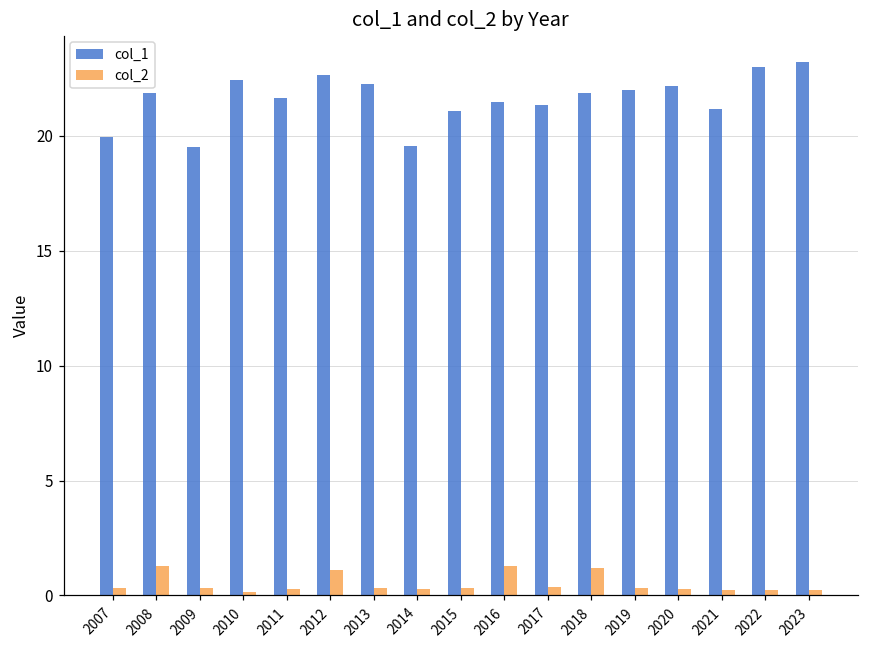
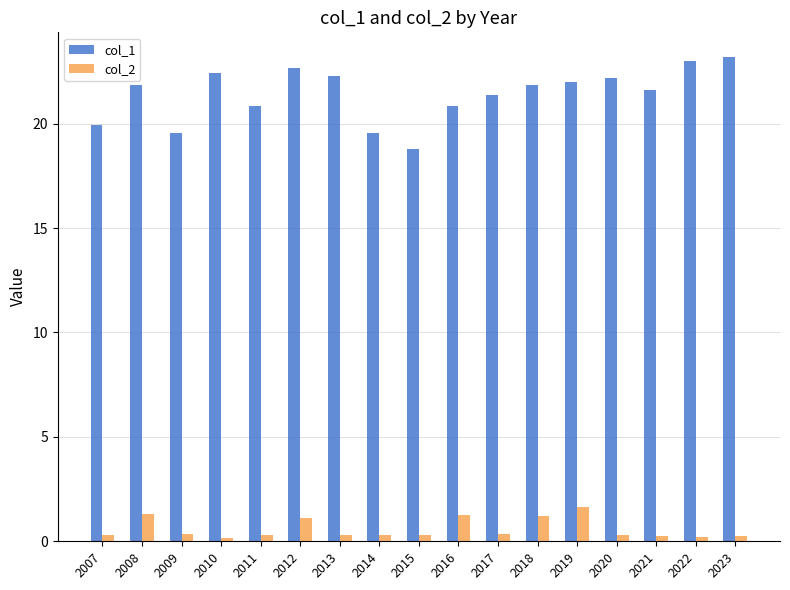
col_1, 2011: 21.7 -> 20.8
col_1, 2015: 21.1 -> 18.8
col_1, 2016: 21.5 -> 20.8
col_2, 2019: 0.3 -> 1.6
col_1, 2021: 21.2 -> 21.6
